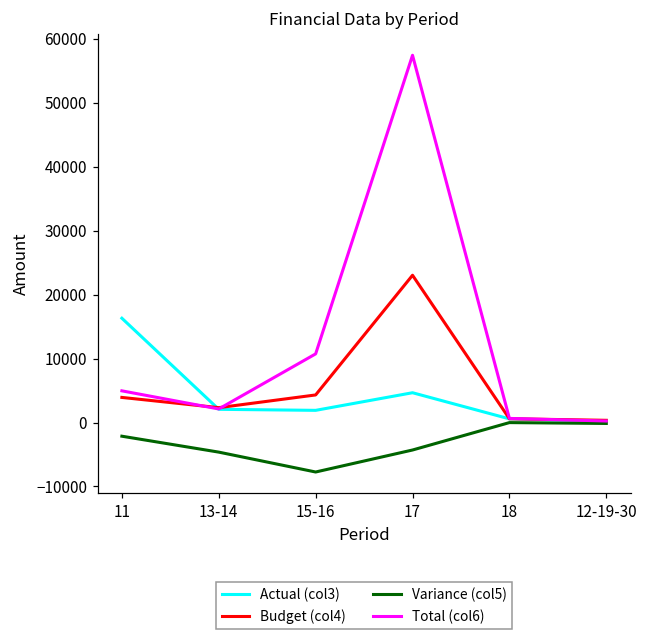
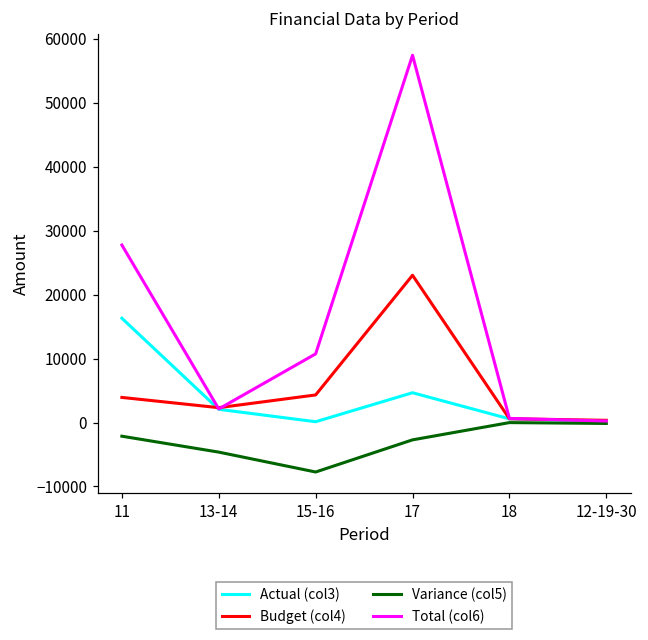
Total (col6), 11: 5000 -> 28000
Actual (col3), 15-16: 2000 -> 0
Variance (col5), 17: -4000 -> -3000
